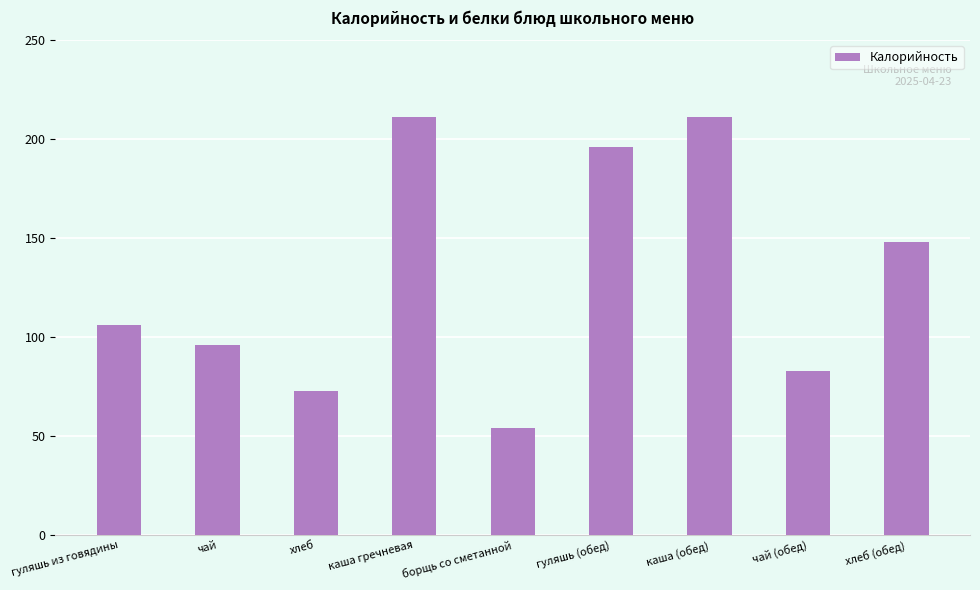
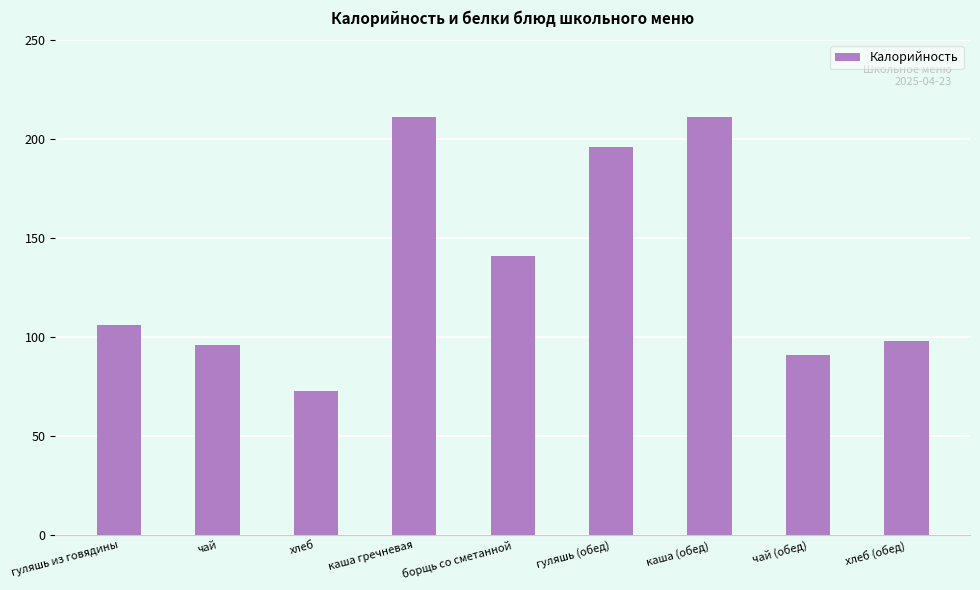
борщь со сметанной: 54 -> 141
чай (обед): 83 -> 91
хлеб (обед): 148 -> 98
